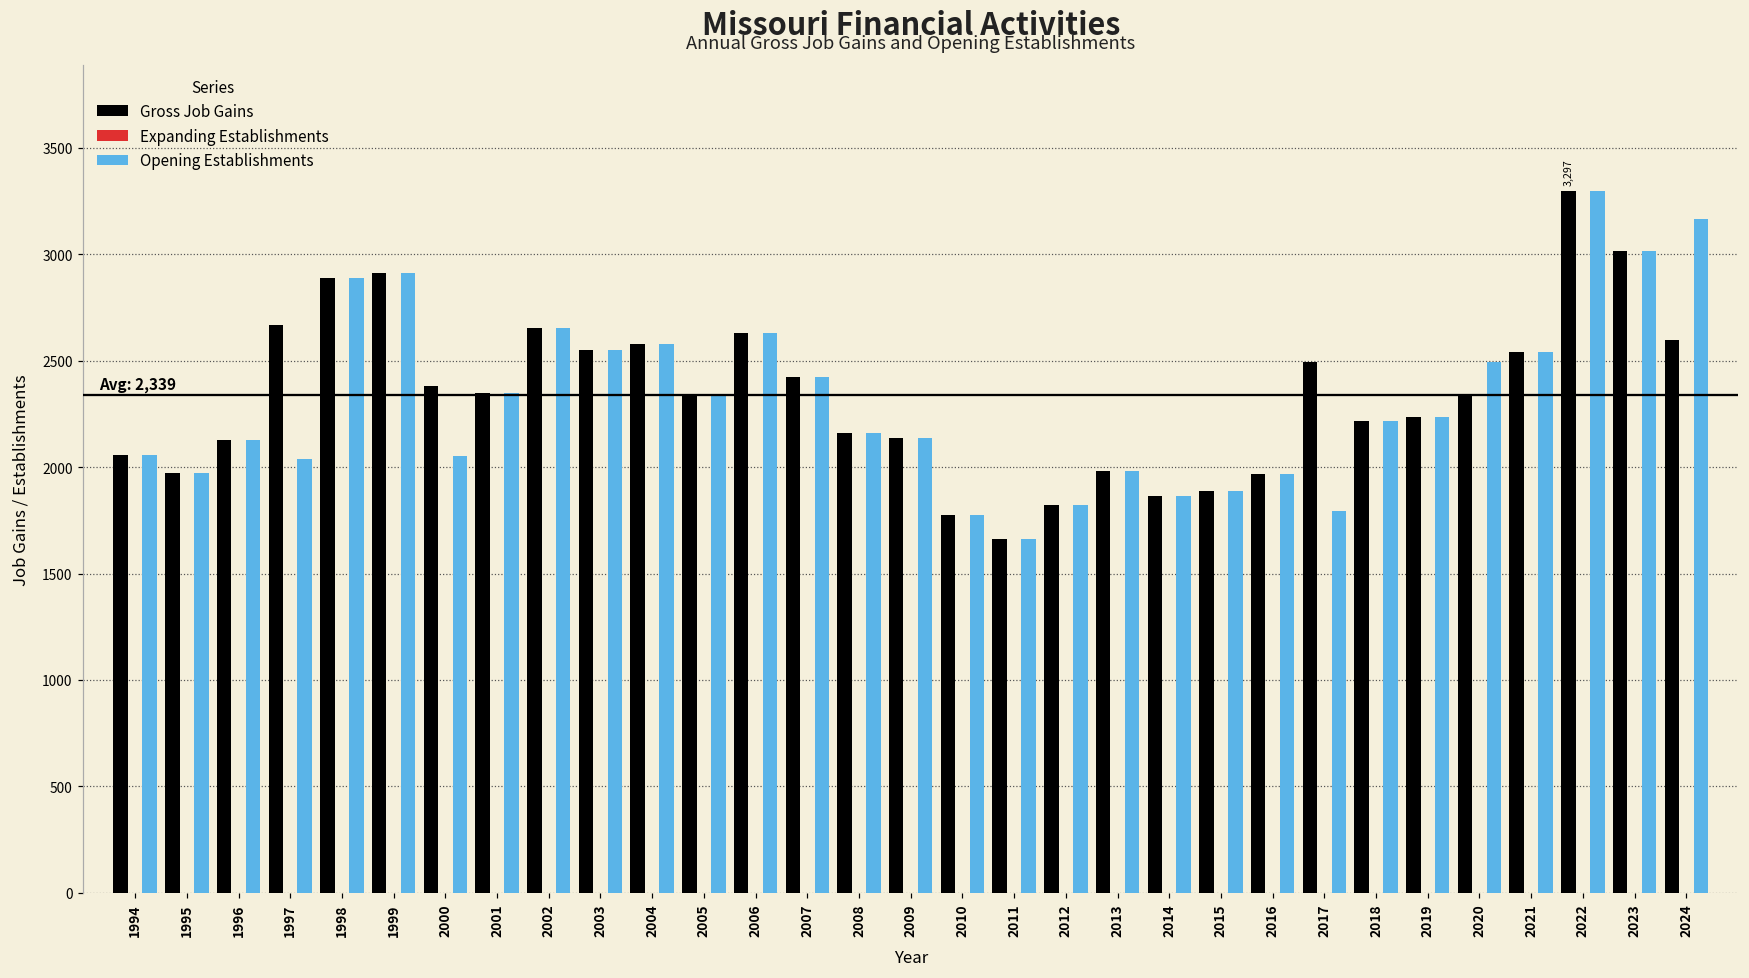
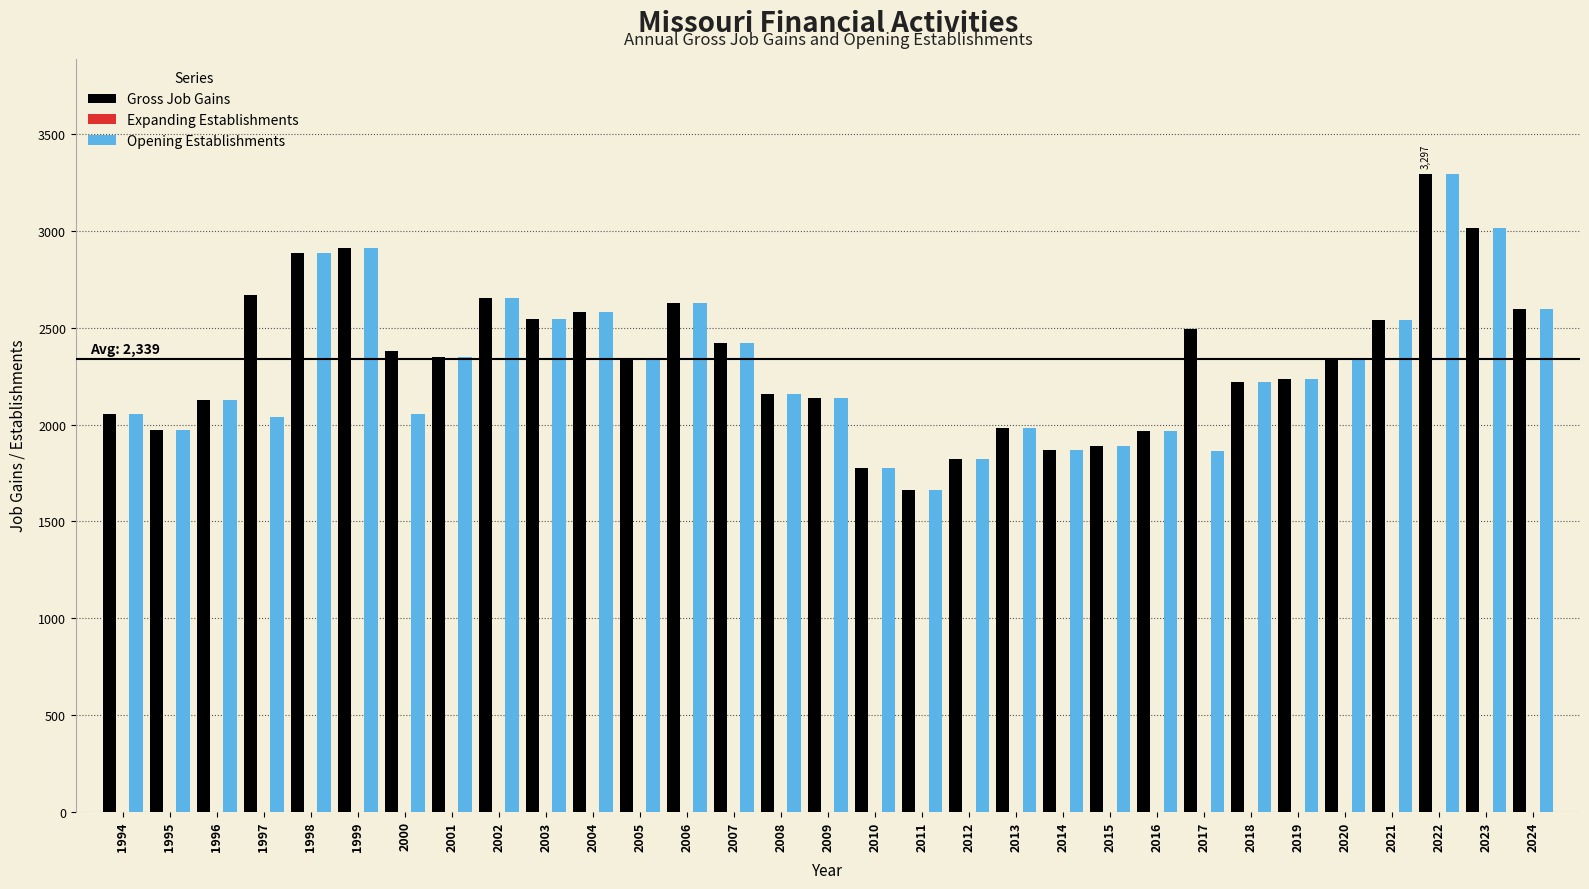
Opening Establishments, 2017: 1790 -> 1860
Opening Establishments, 2020: 2490 -> 2330
Opening Establishments, 2024: 3170 -> 2600
